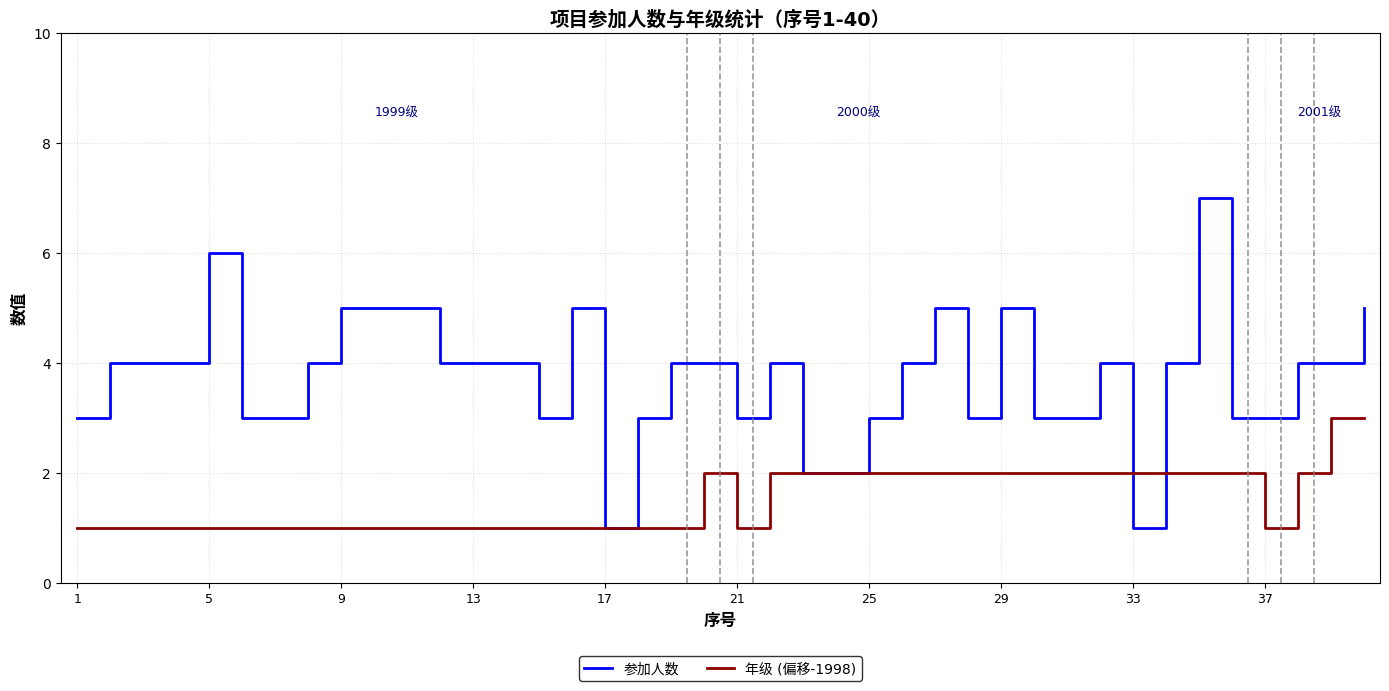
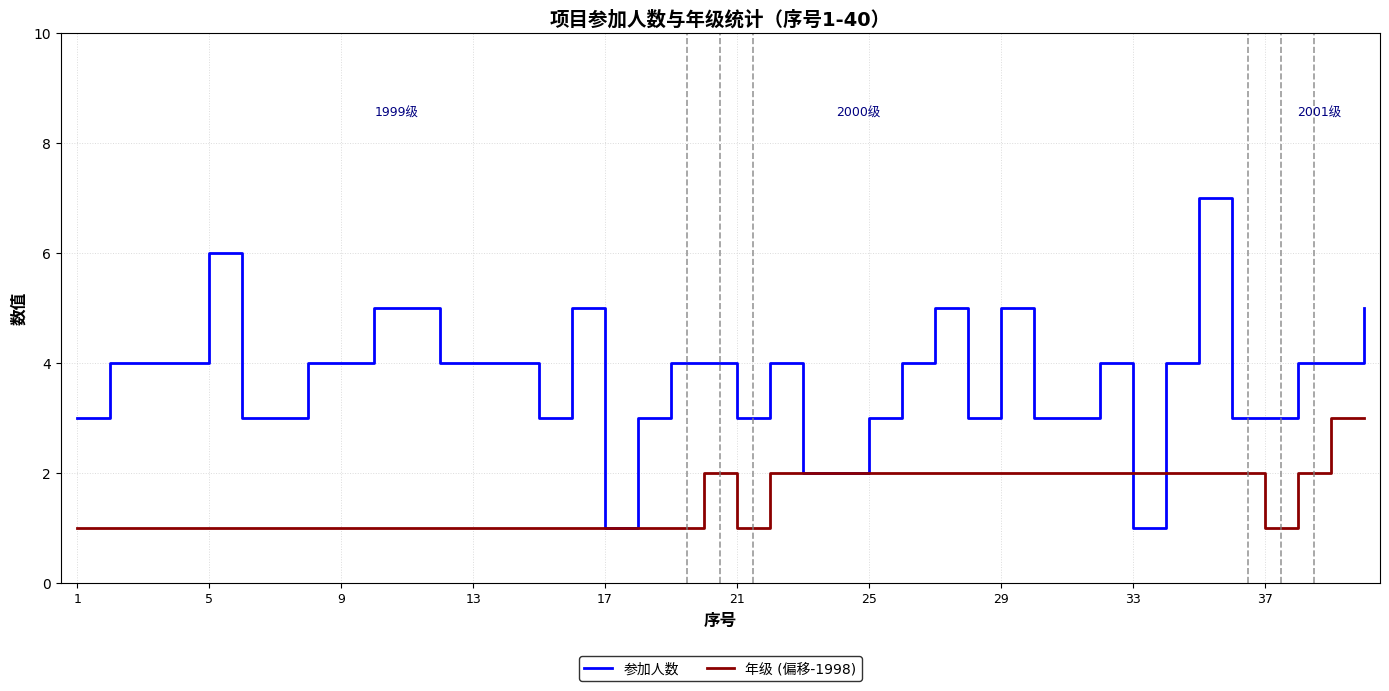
参加人数, 9: 5 -> 4
